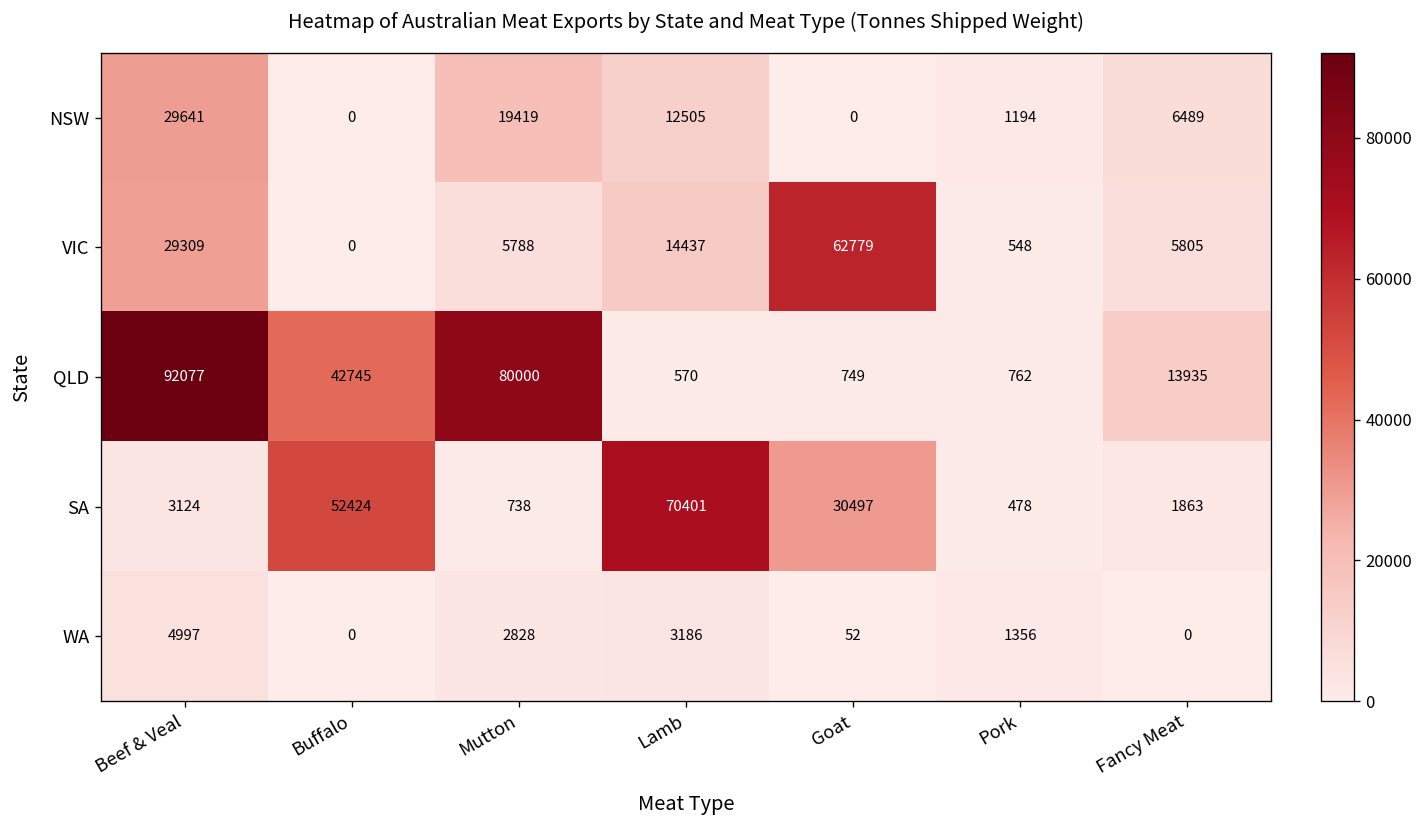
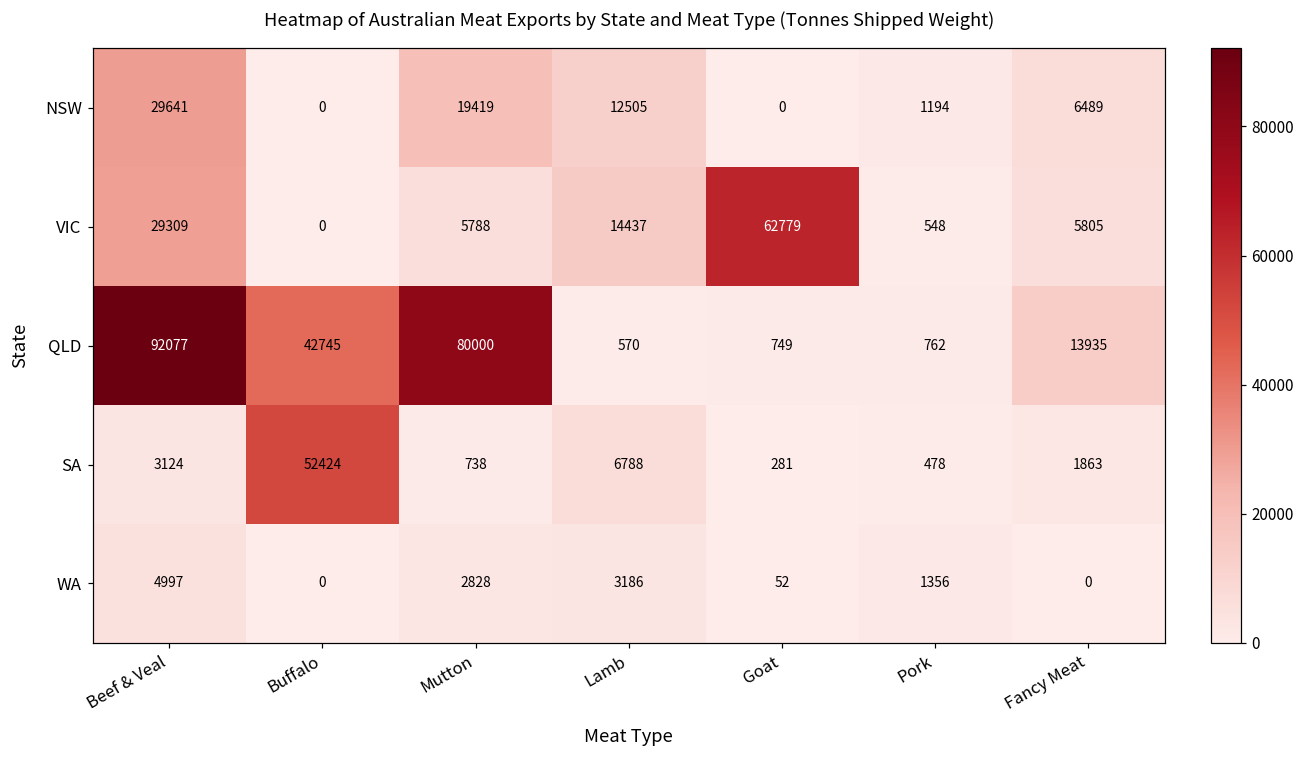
SA, Lamb: 70401 -> 6788
SA, Goat: 30497 -> 281
